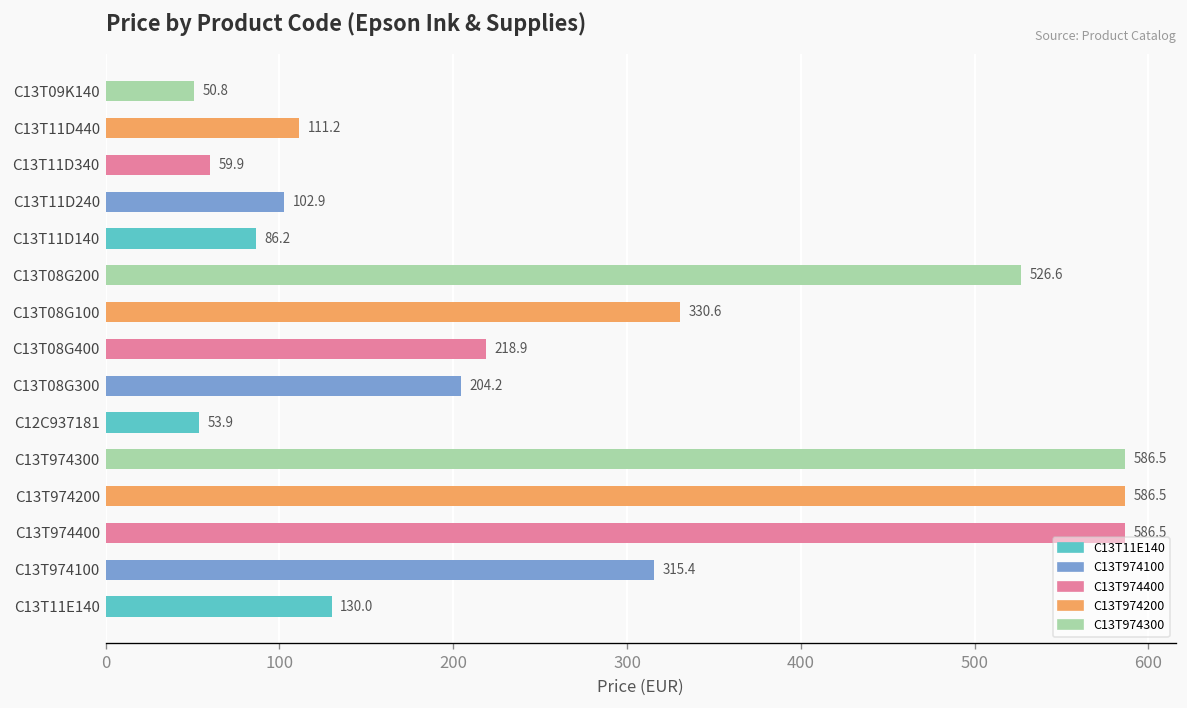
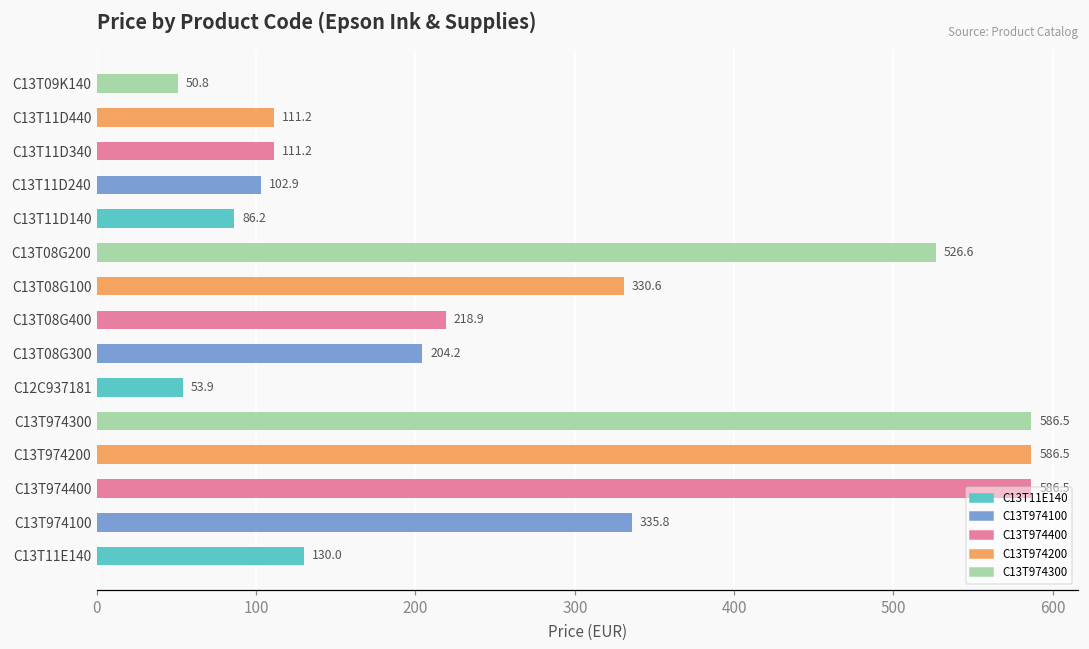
C13T11D340: 59.9 -> 111.2
C13T974100: 315.4 -> 335.8
